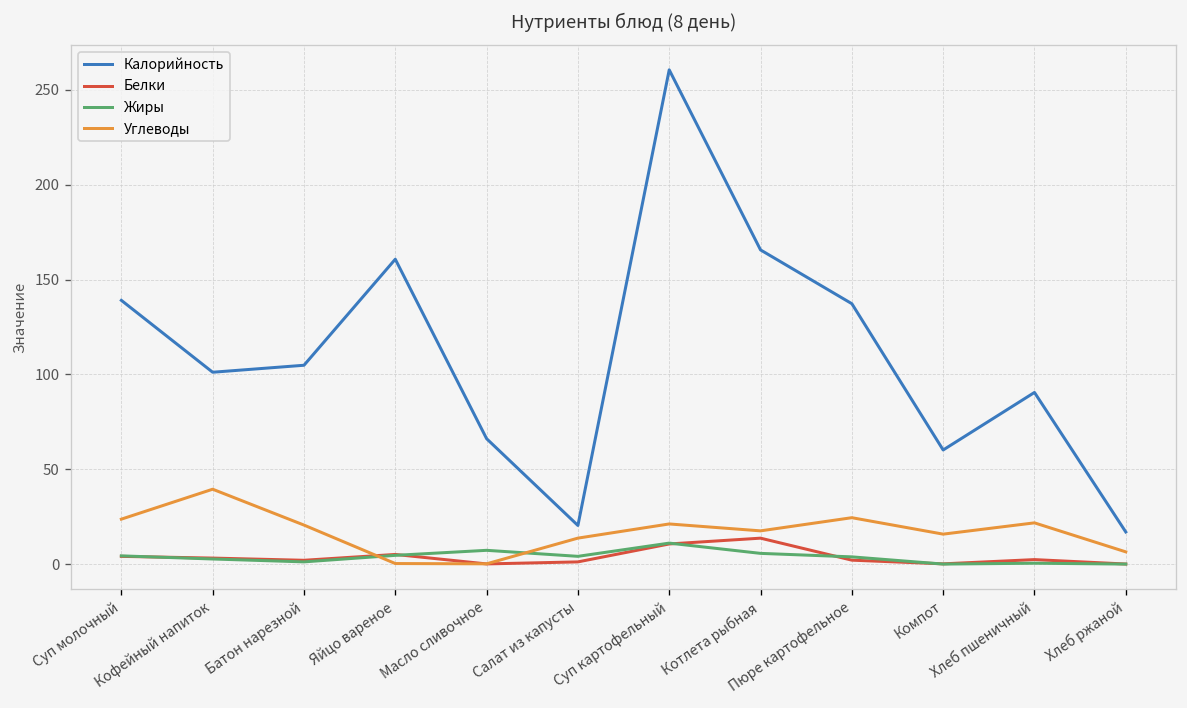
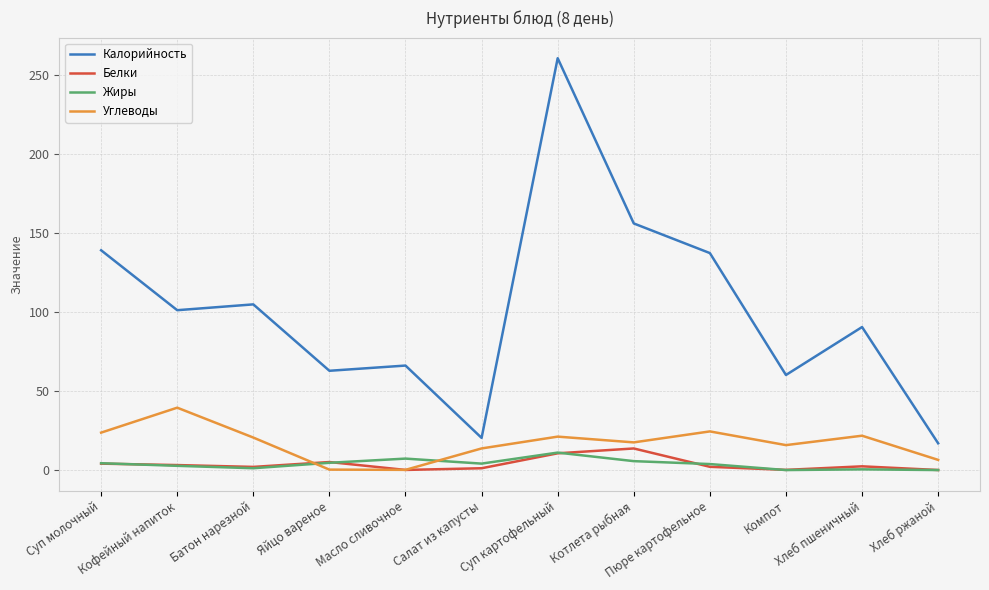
Калорийность, Яйцо вареное: 161 -> 63
Калорийность, Котлета рыбная: 166 -> 156
